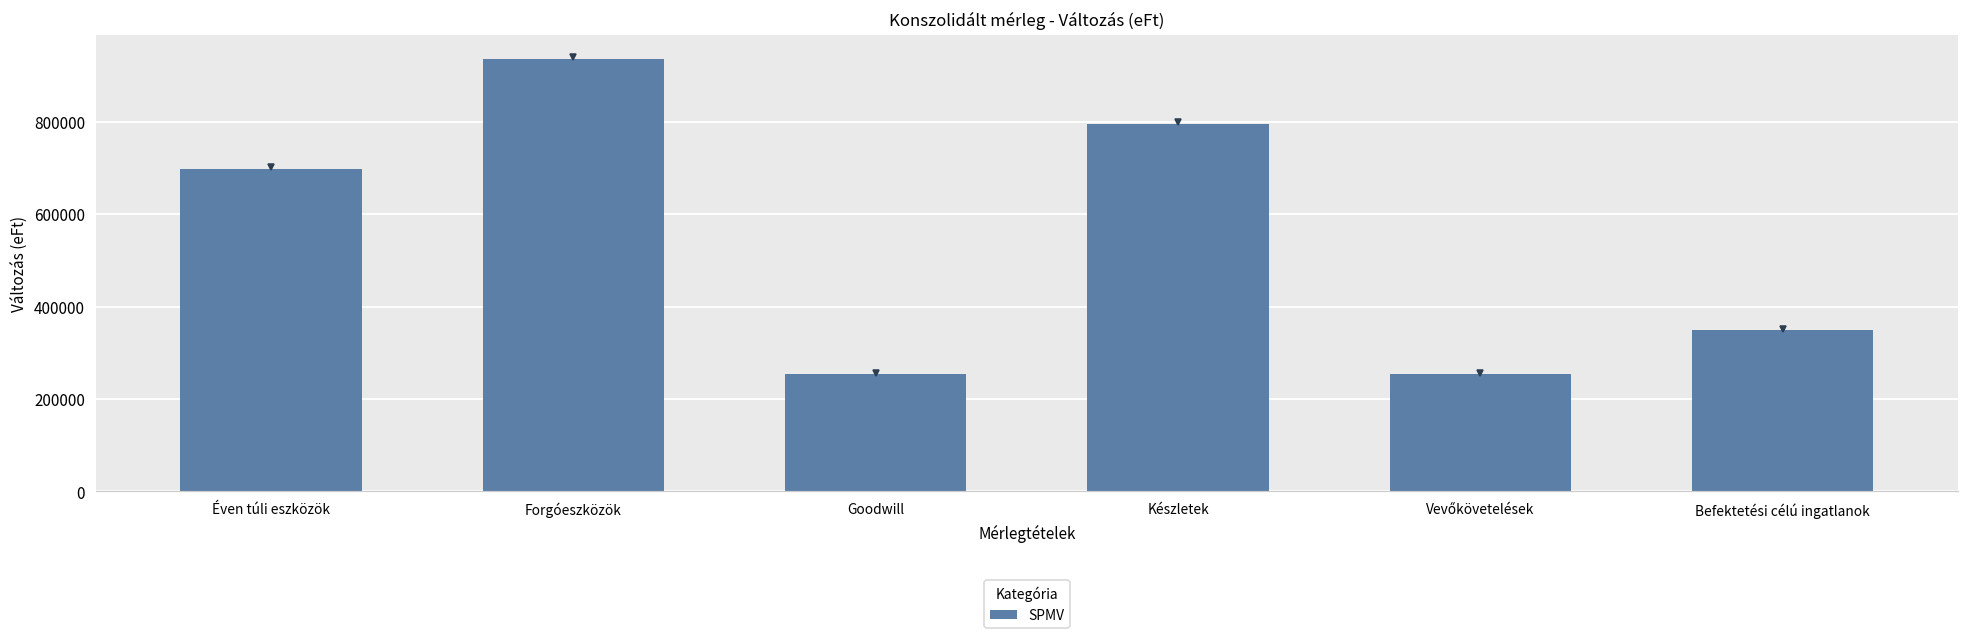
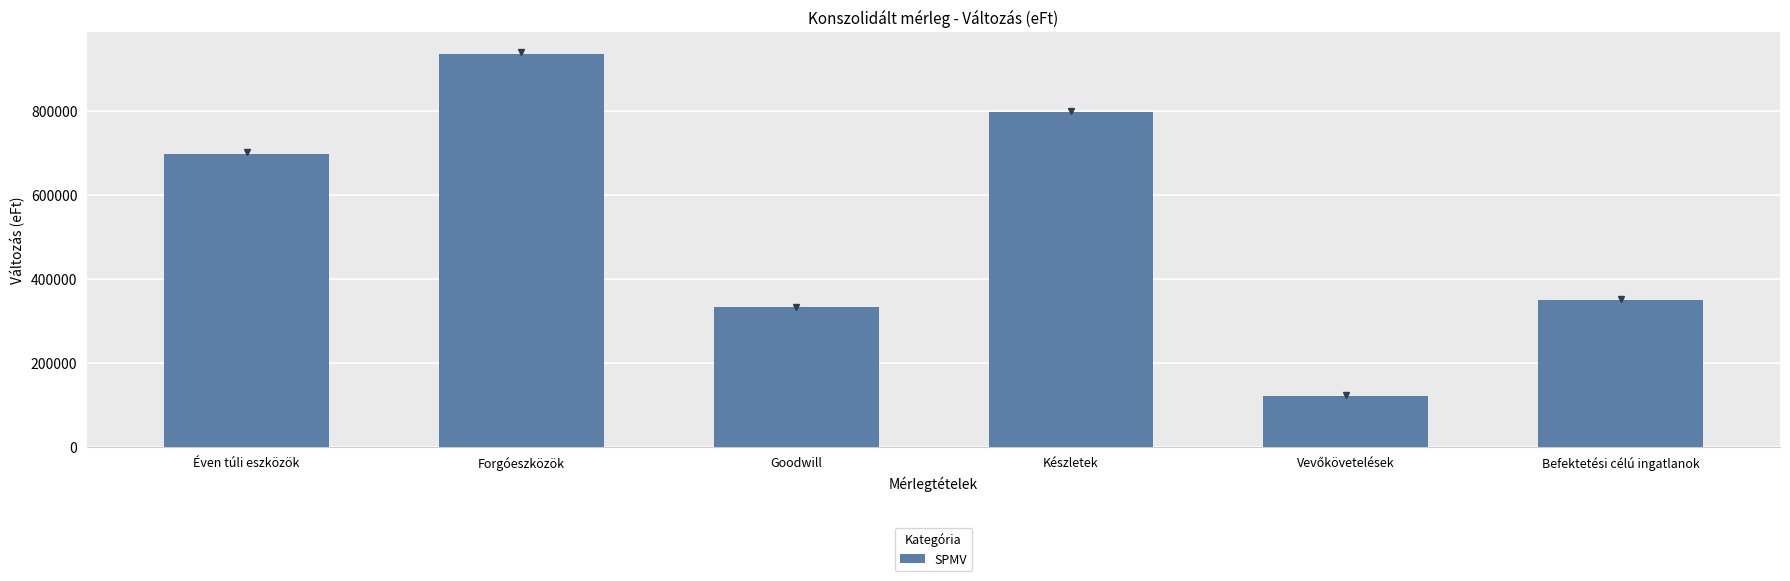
SPMV, Goodwill: 250000 -> 330000
SPMV, Vevőkövetelések: 260000 -> 120000
